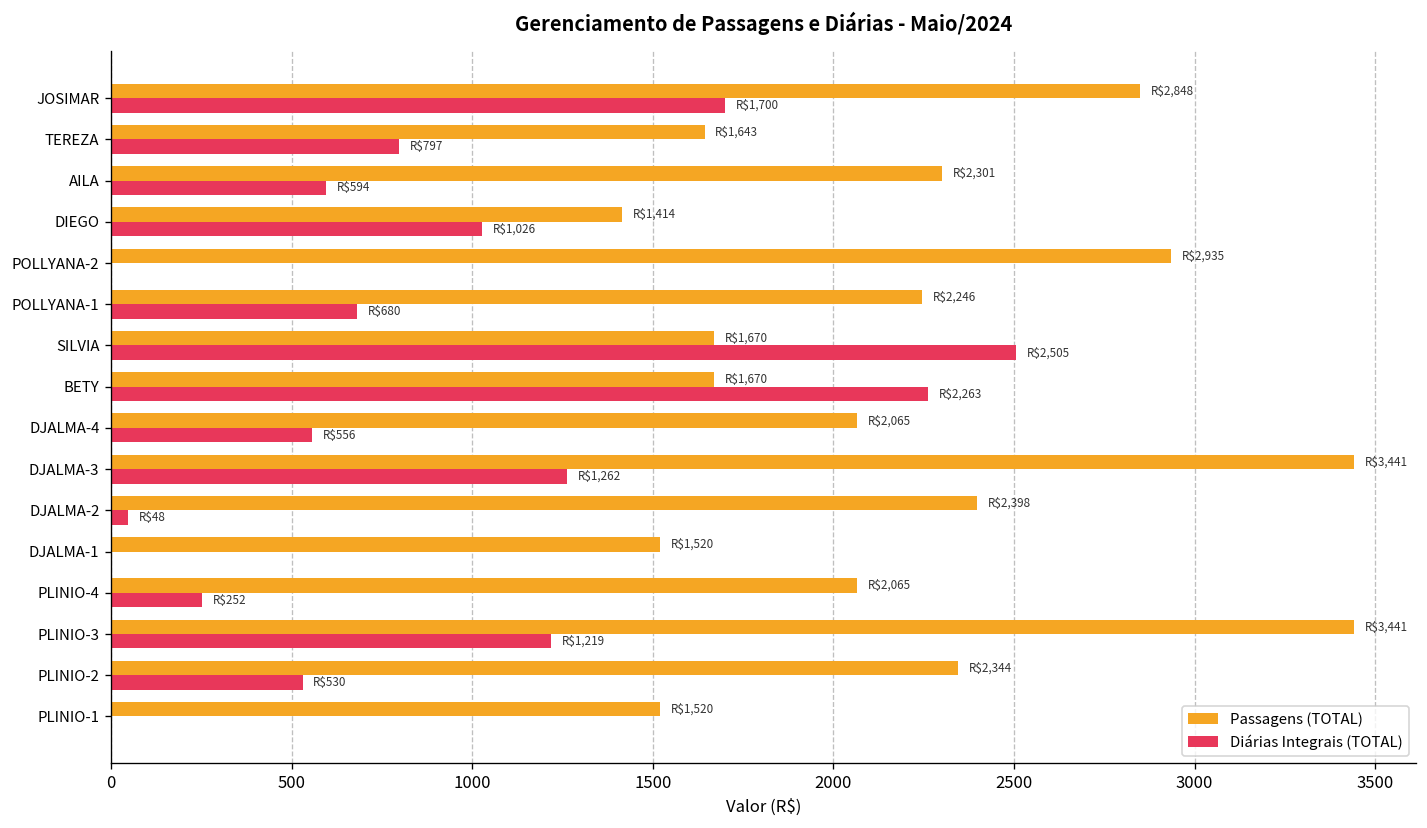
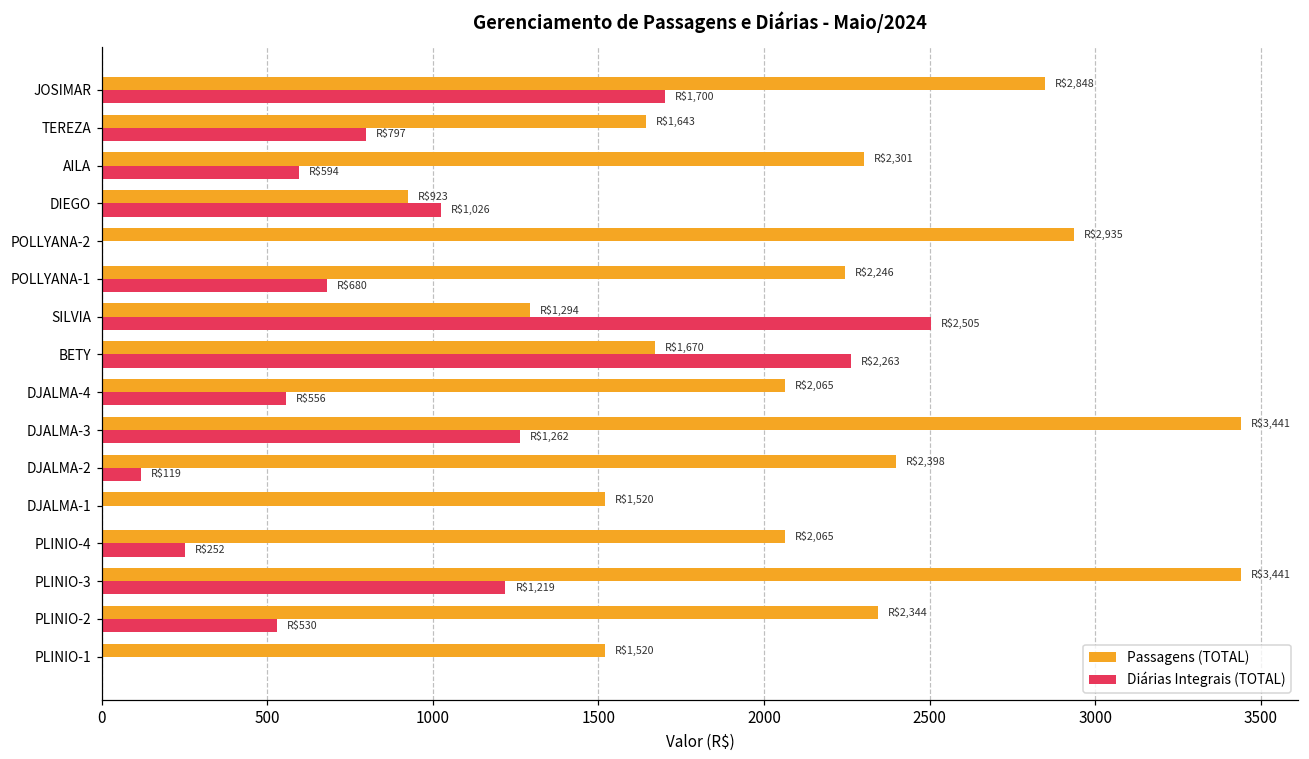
Passagens (TOTAL), DIEGO: $1,414 -> $923
Passagens (TOTAL), SILVIA: $1,670 -> $1,294
Diárias Integrais (TOTAL), DJALMA-2: $48 -> $119
